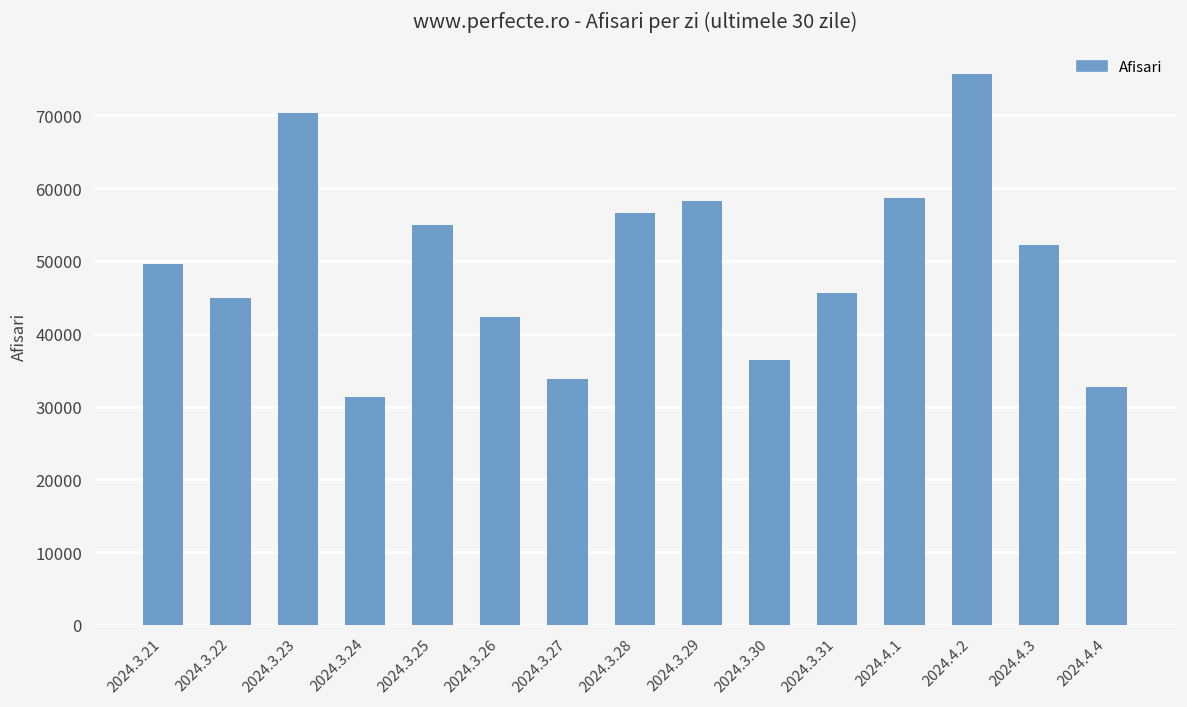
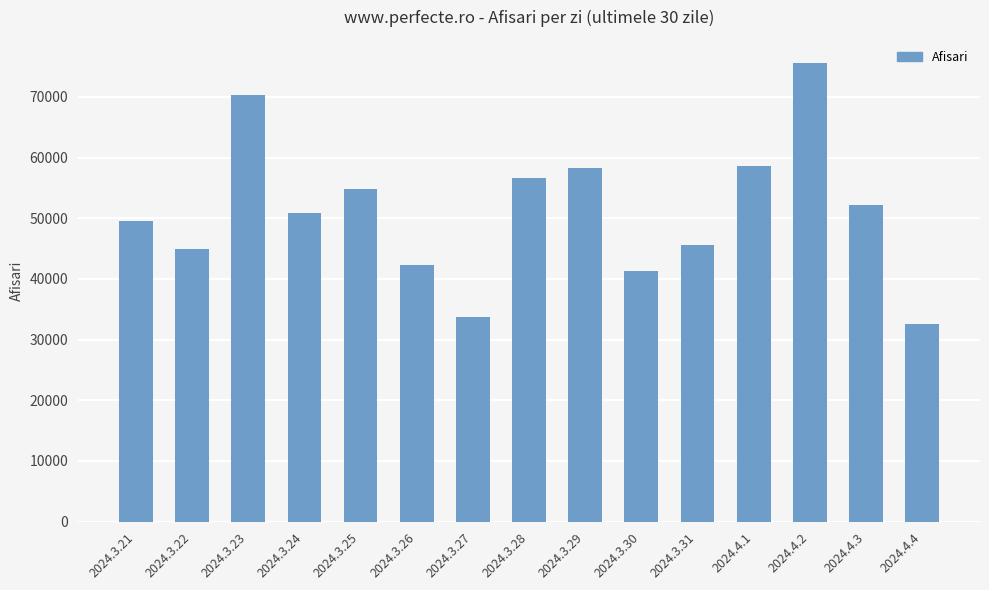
2024.3.24: 31000 -> 51000
2024.3.30: 36000 -> 41000
